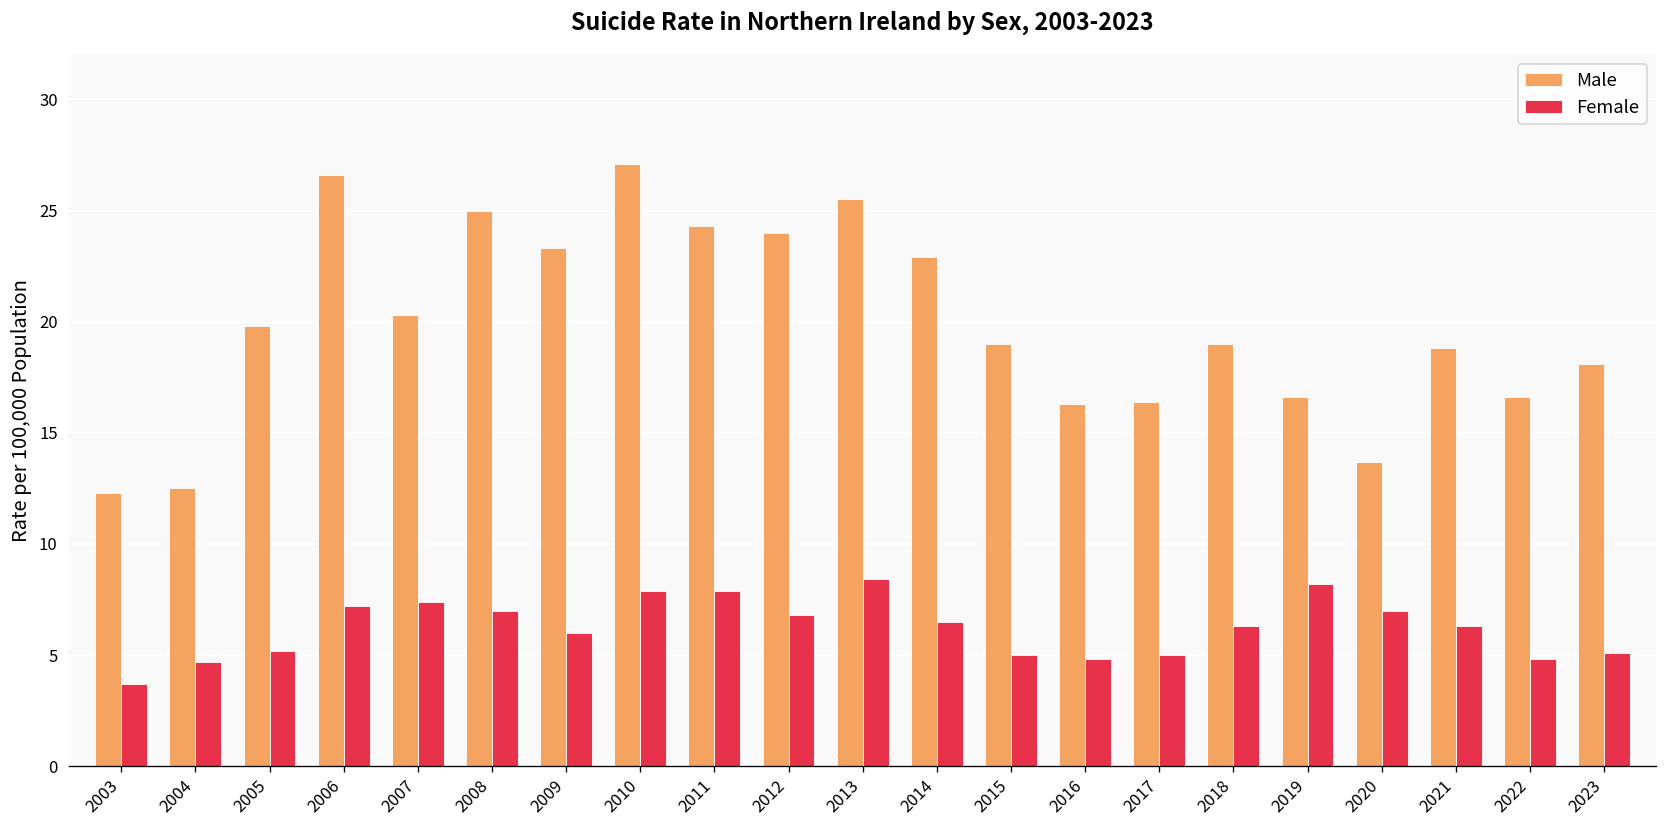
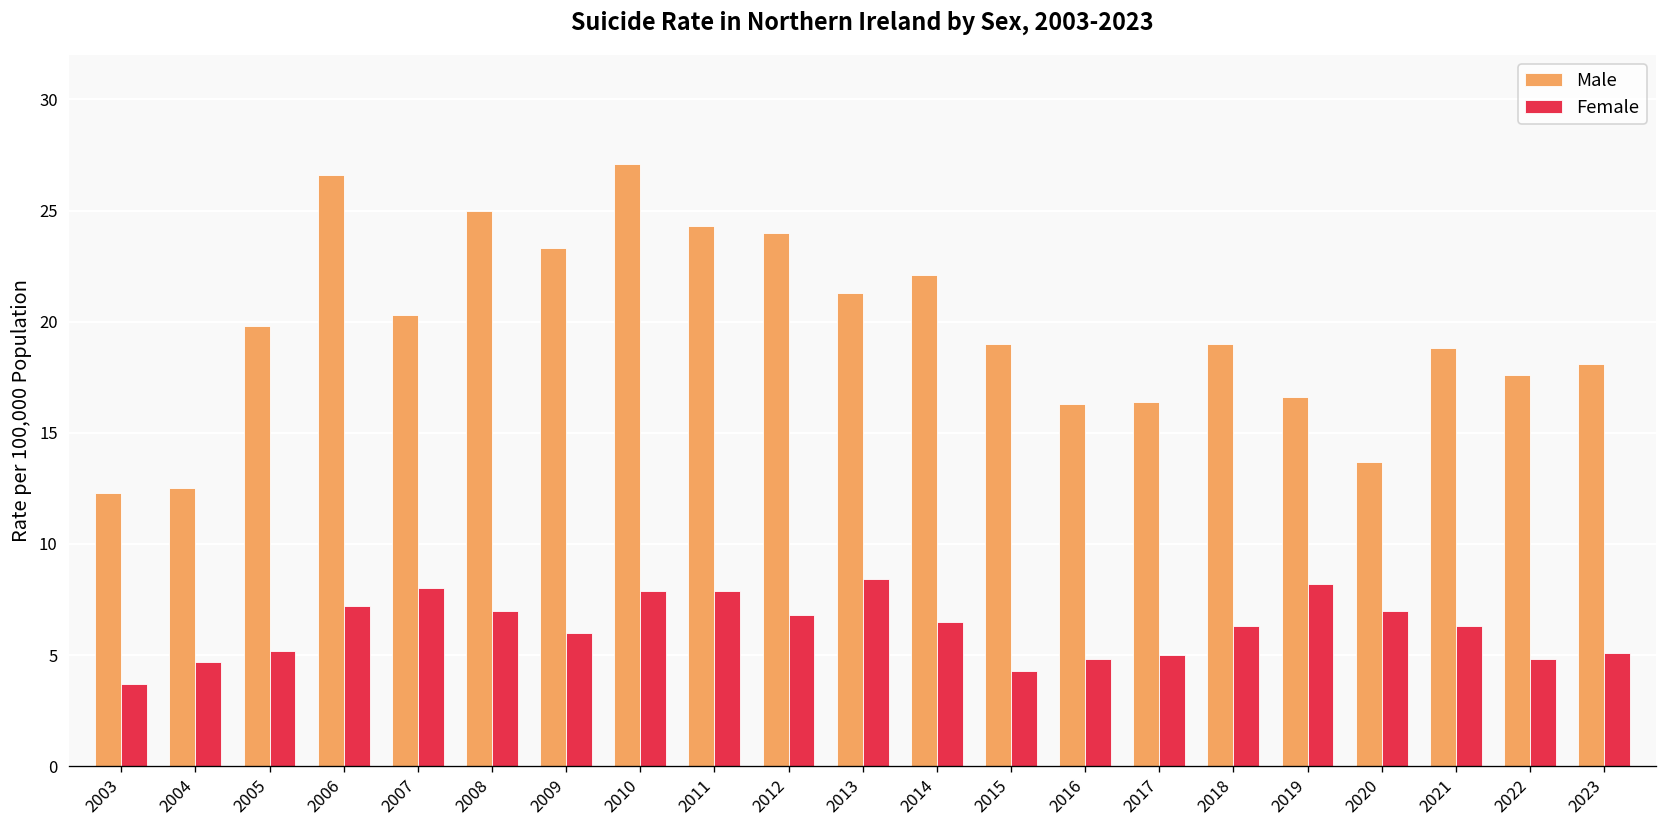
Female, 2007: 7.4 -> 8.0
Male, 2013: 25.5 -> 21.3
Male, 2014: 22.9 -> 22.1
Female, 2015: 5.0 -> 4.3
Male, 2022: 16.6 -> 17.6
